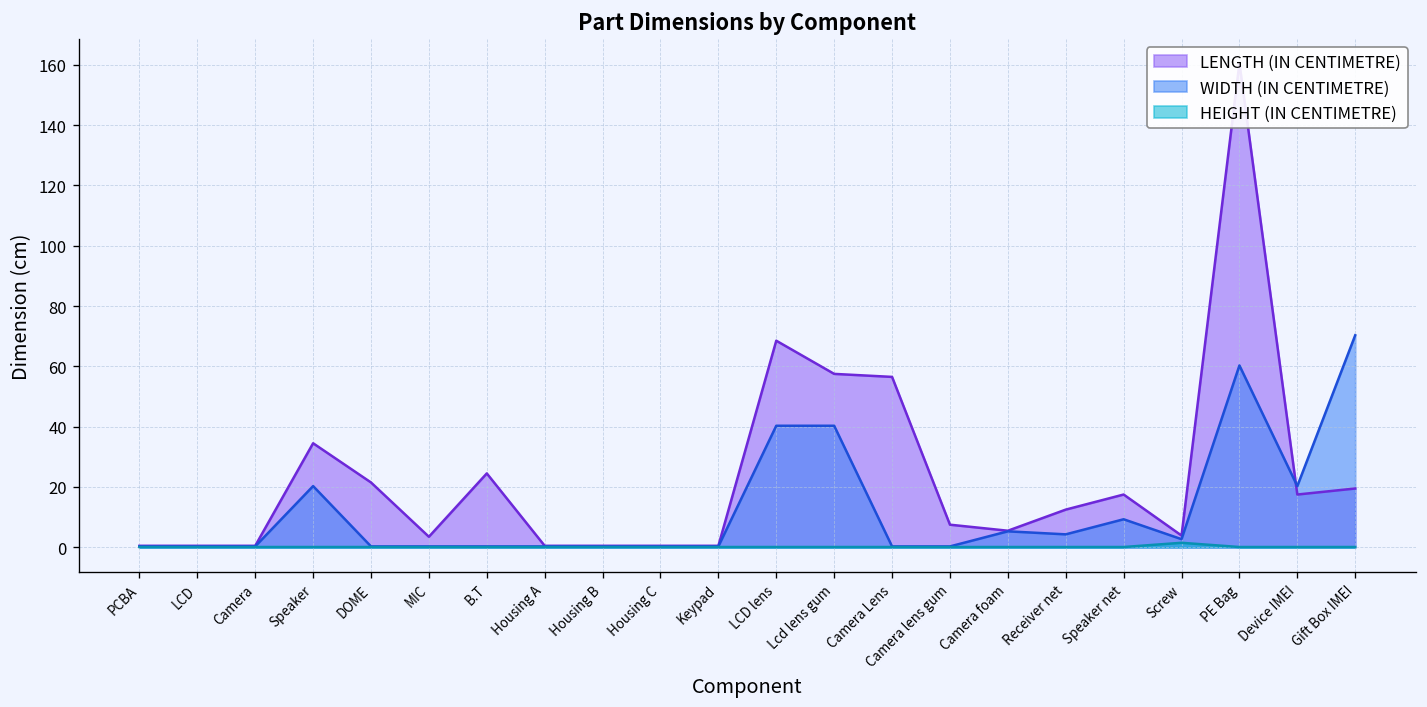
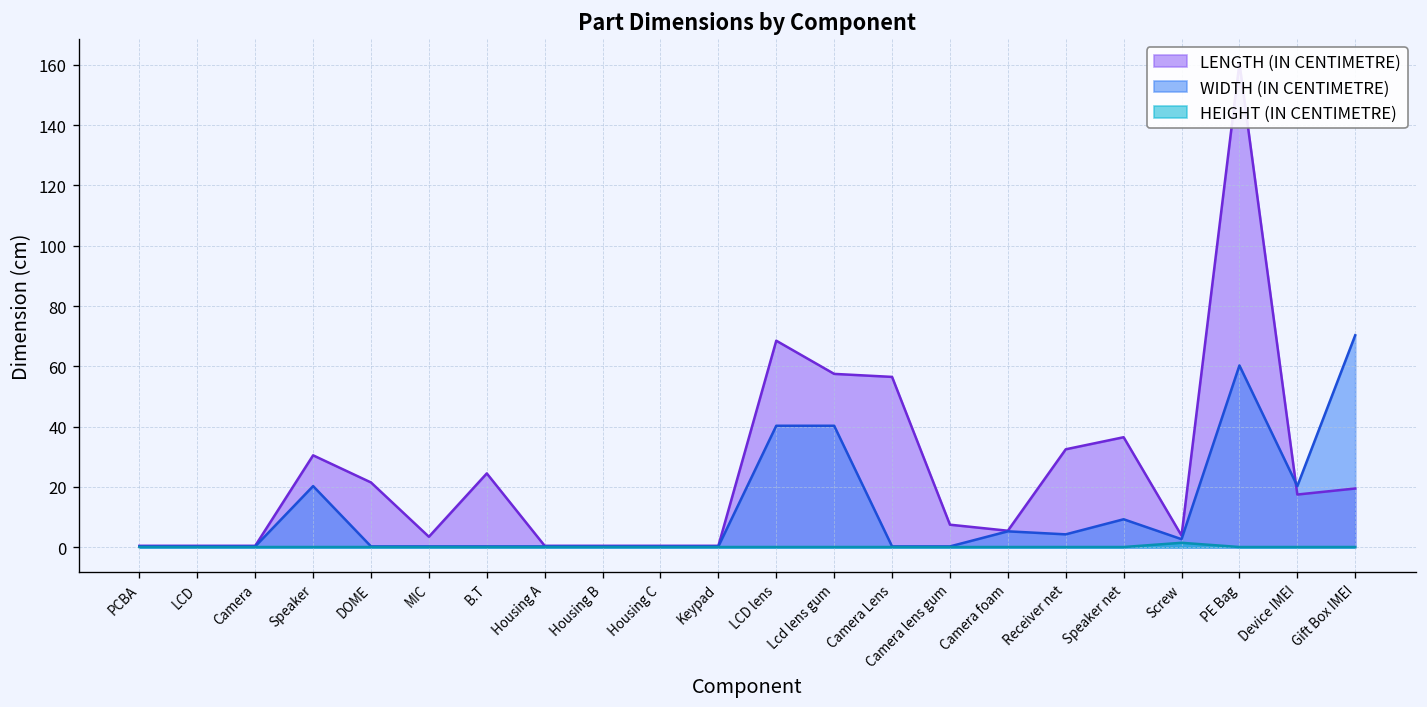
LENGTH (IN CENTIMETRE), Speaker: 35 -> 31
LENGTH (IN CENTIMETRE), Receiver net: 13 -> 33
LENGTH (IN CENTIMETRE), Speaker net: 18 -> 37
